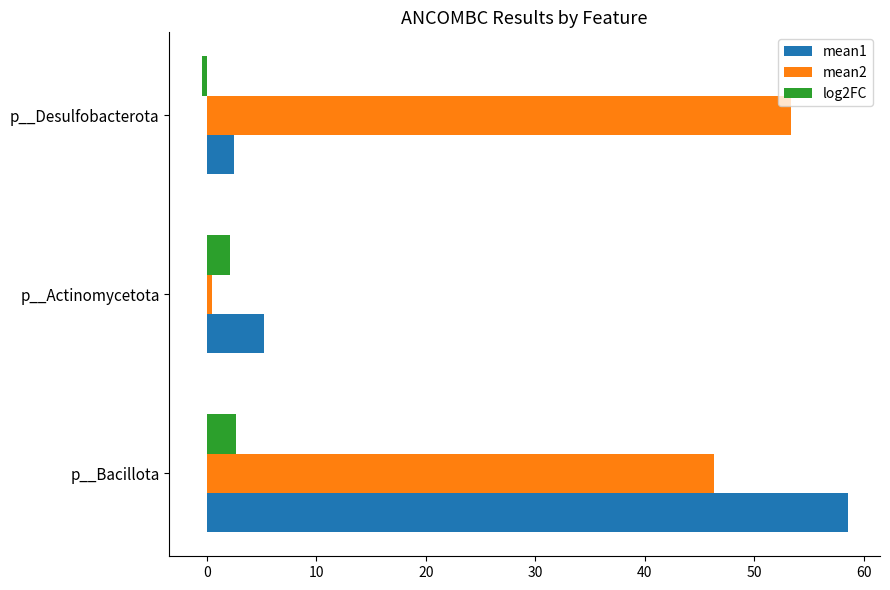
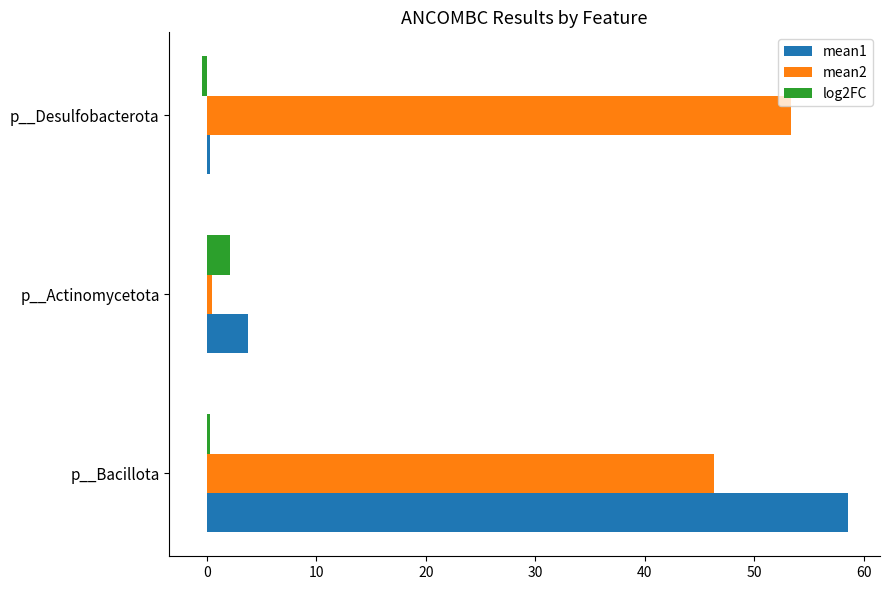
mean1, p__Desulfobacterota: 2.5 -> 0.3
mean1, p__Actinomycetota: 5.2 -> 3.7
log2FC, p__Bacillota: 2.7 -> 0.3
